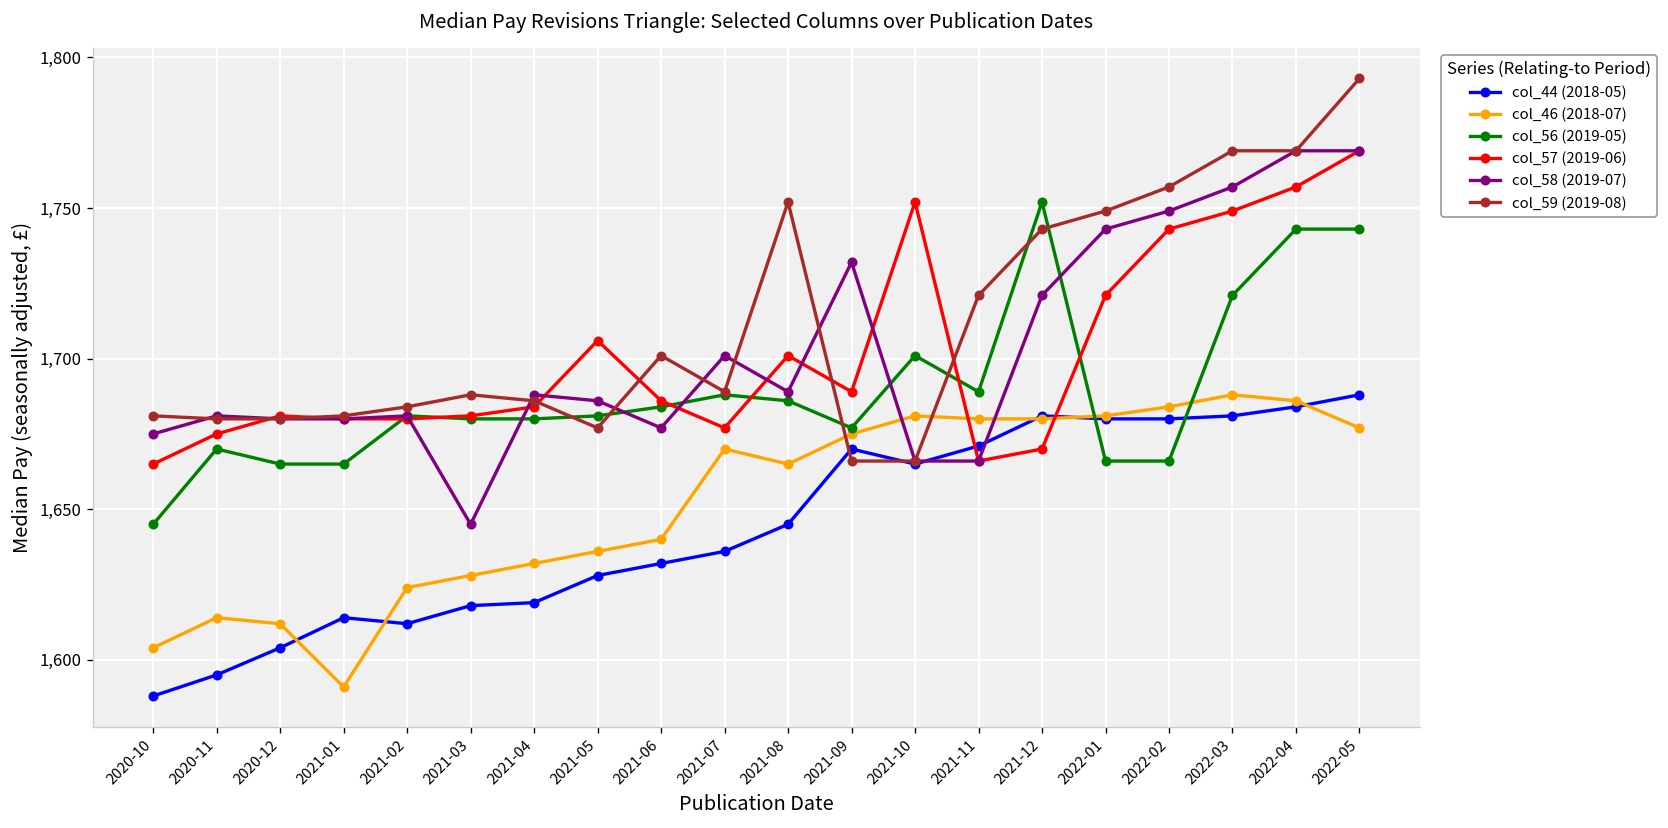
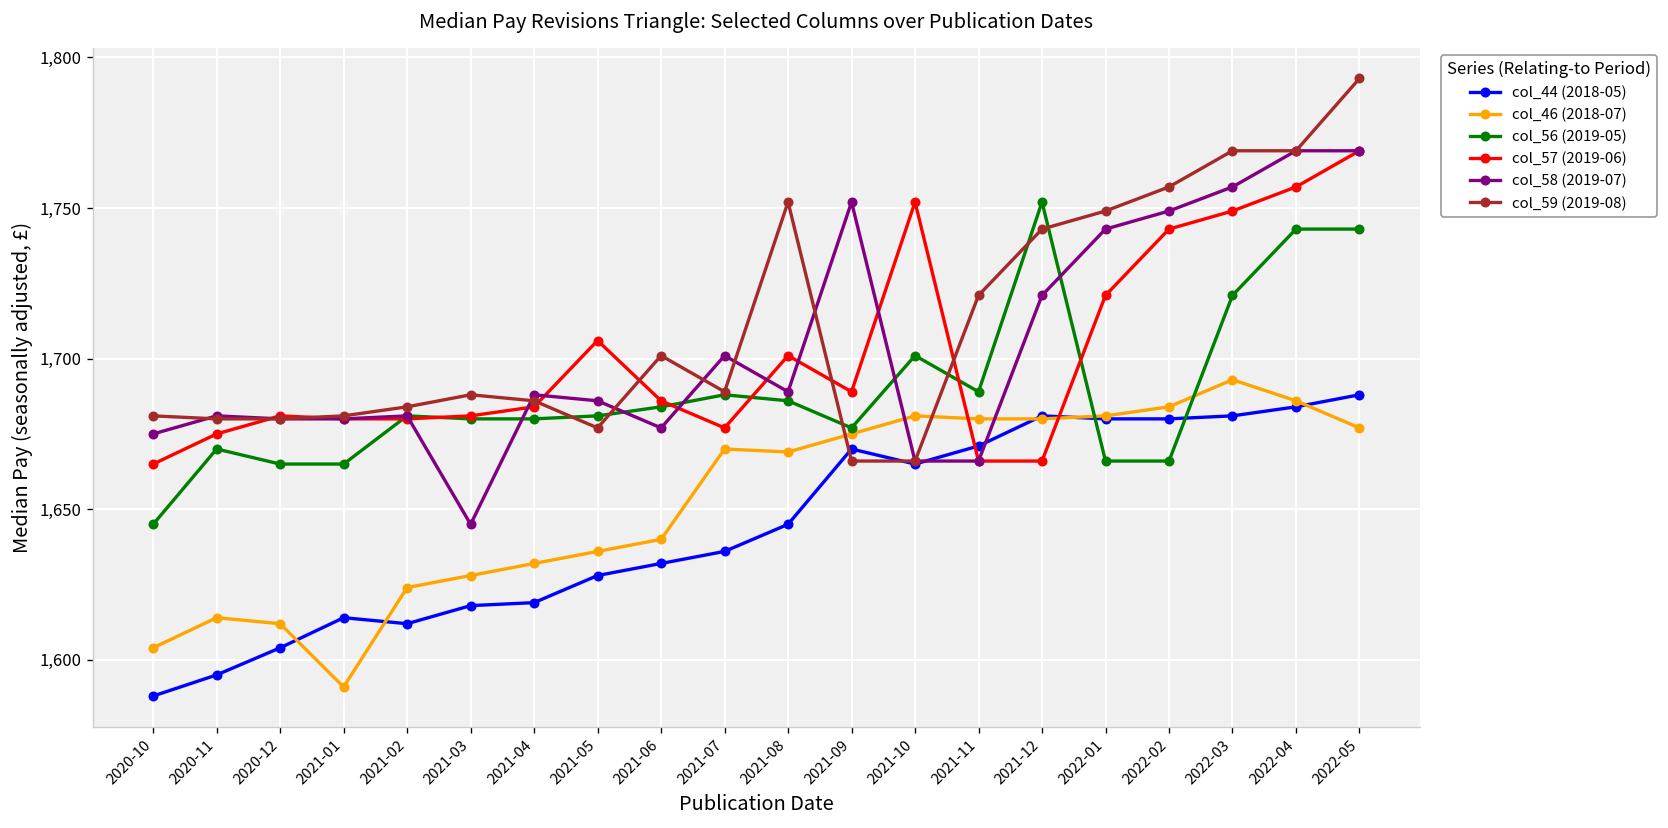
col_46 (2018-07), 2021-08: 1,665 -> 1,669
col_58 (2019-07), 2021-09: 1,732 -> 1,752
col_57 (2019-06), 2021-12: 1,670 -> 1,666
col_46 (2018-07), 2022-03: 1,688 -> 1,693
